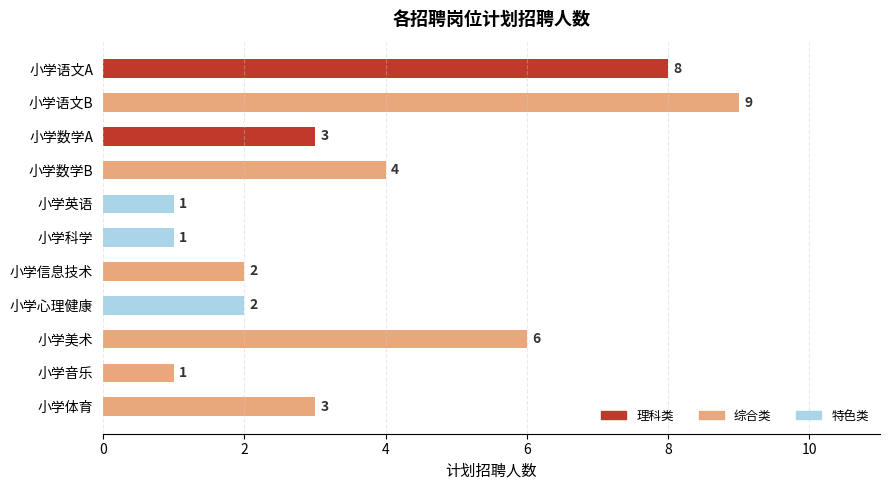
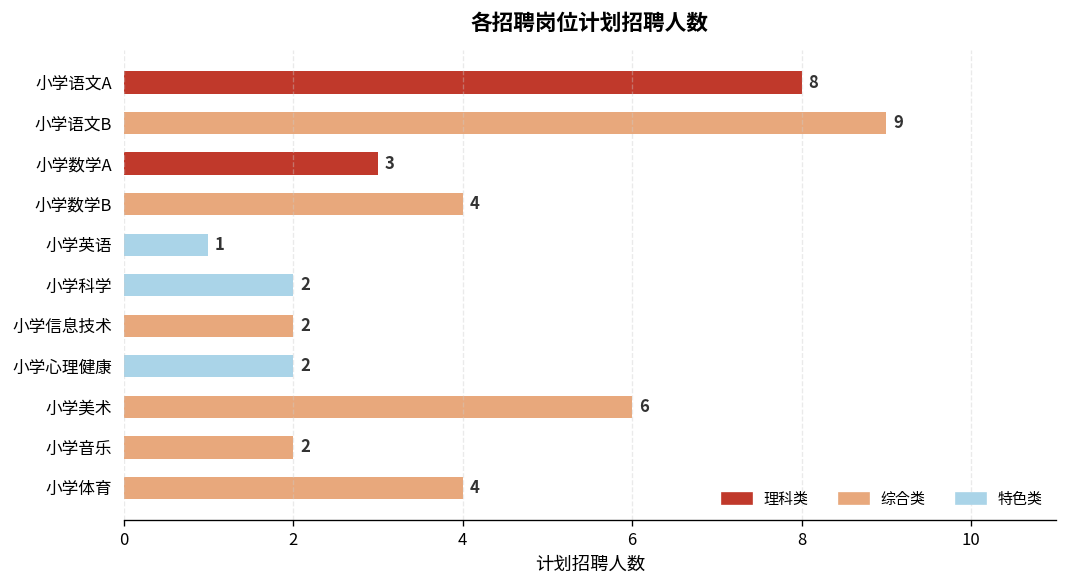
小学科学: 1 -> 2
小学音乐: 1 -> 2
小学体育: 3 -> 4
